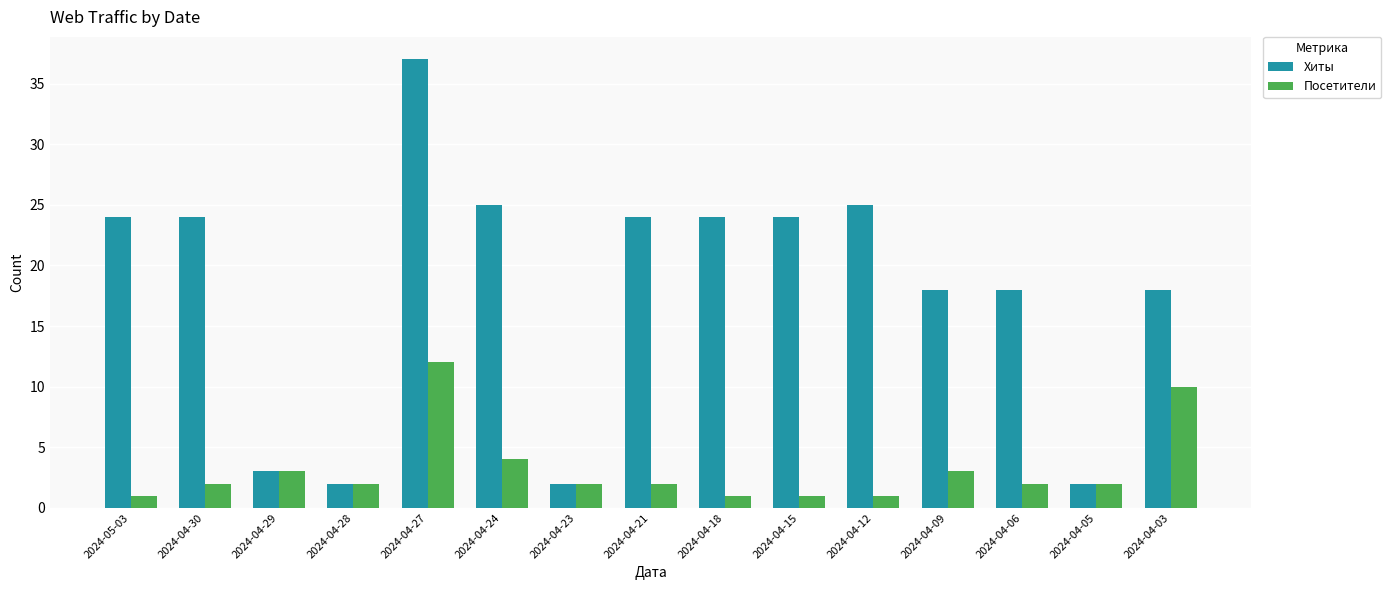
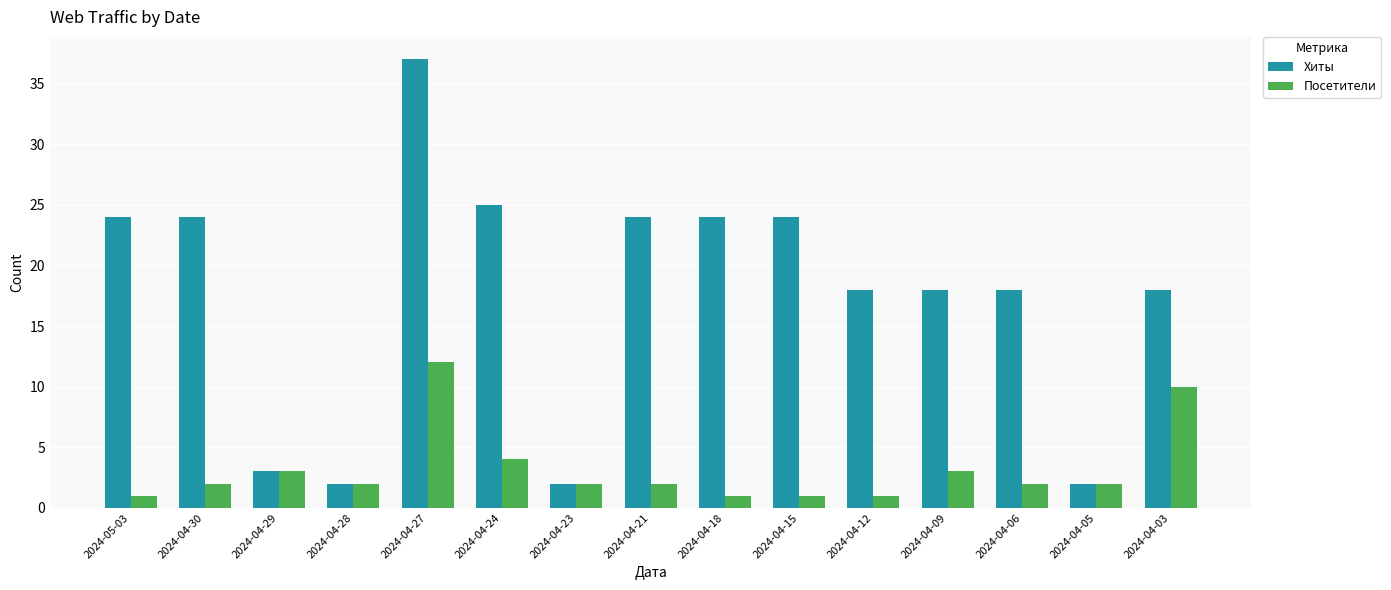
Хиты, 2024-04-12: 25 -> 18
